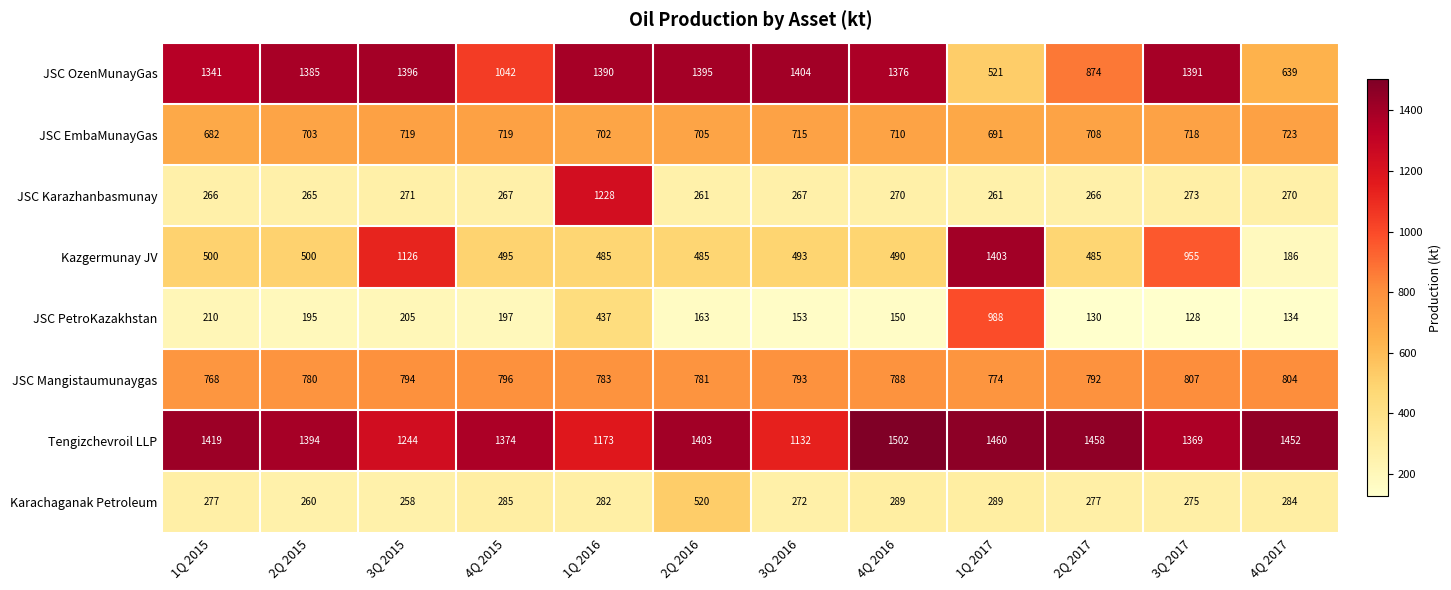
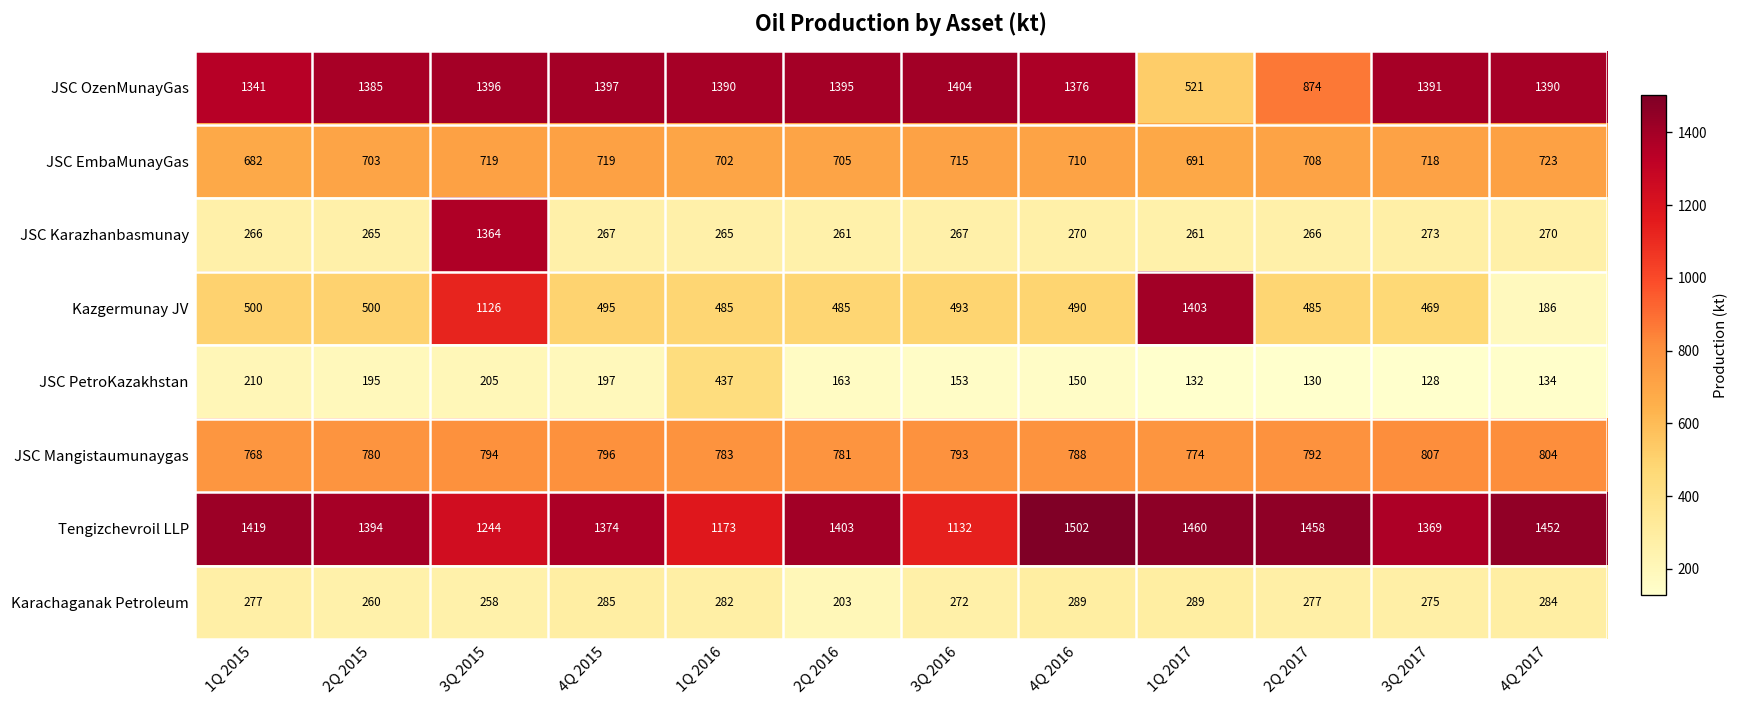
JSC OzenMunayGas, 4Q 2015: 1042 -> 1397
JSC OzenMunayGas, 4Q 2017: 639 -> 1390
JSC Karazhanbasmunay, 3Q 2015: 271 -> 1364
JSC Karazhanbasmunay, 1Q 2016: 1228 -> 265
Kazgermunay JV, 3Q 2017: 955 -> 469
JSC PetroKazakhstan, 1Q 2017: 988 -> 132
Karachaganak Petroleum, 2Q 2016: 520 -> 203
